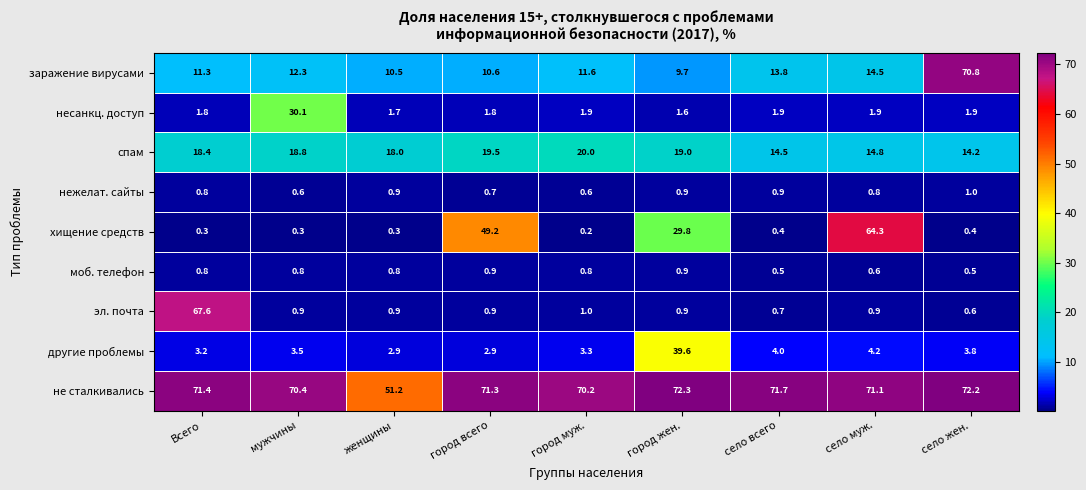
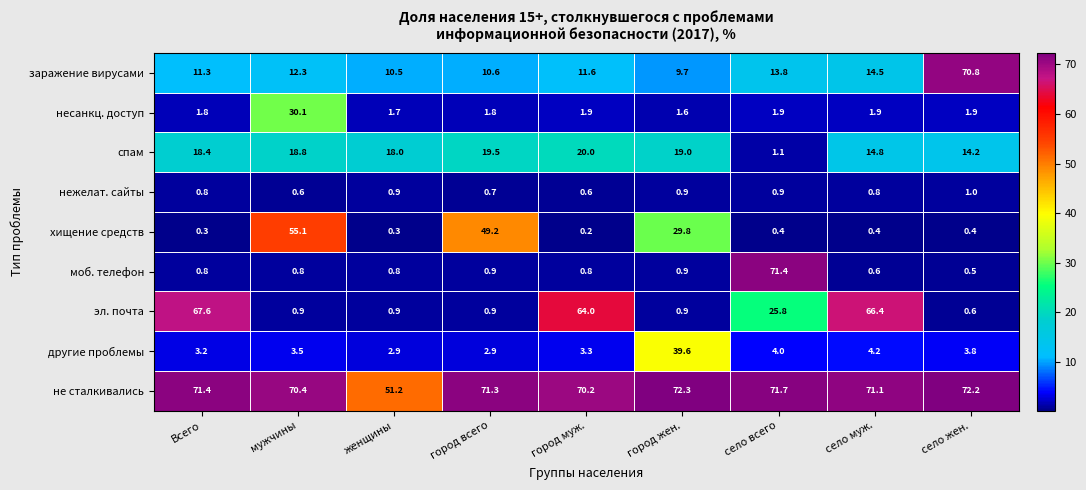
спам, село всего: 14.5 -> 1.1
хищение средств, мужчины: 0.3 -> 55.1
хищение средств, село муж.: 64.3 -> 0.4
моб. телефон, село всего: 0.5 -> 71.4
эл. почта, город муж.: 1.0 -> 64.0
эл. почта, село всего: 0.7 -> 25.8
эл. почта, село муж.: 0.9 -> 66.4
